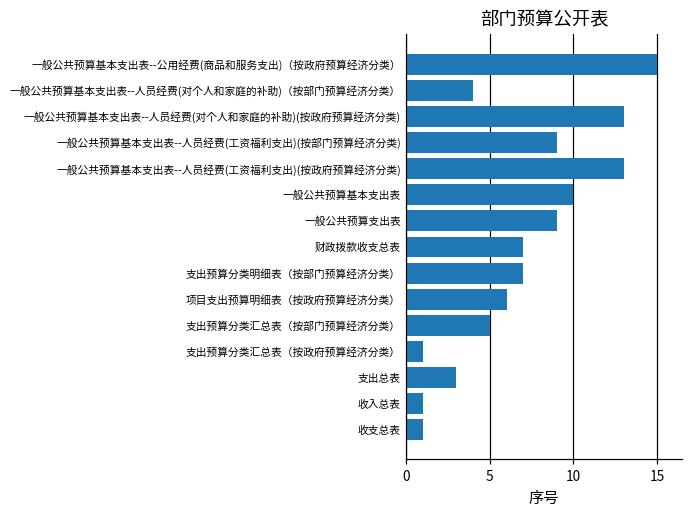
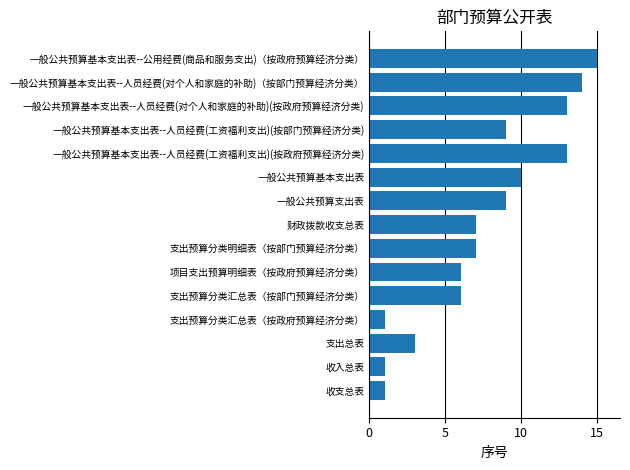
一般公共预算基本支出表--人员经费(对个人和家庭的补助)（按部门预算经济分类）: 4 -> 14
支出预算分类汇总表（按部门预算经济分类）: 5 -> 6
